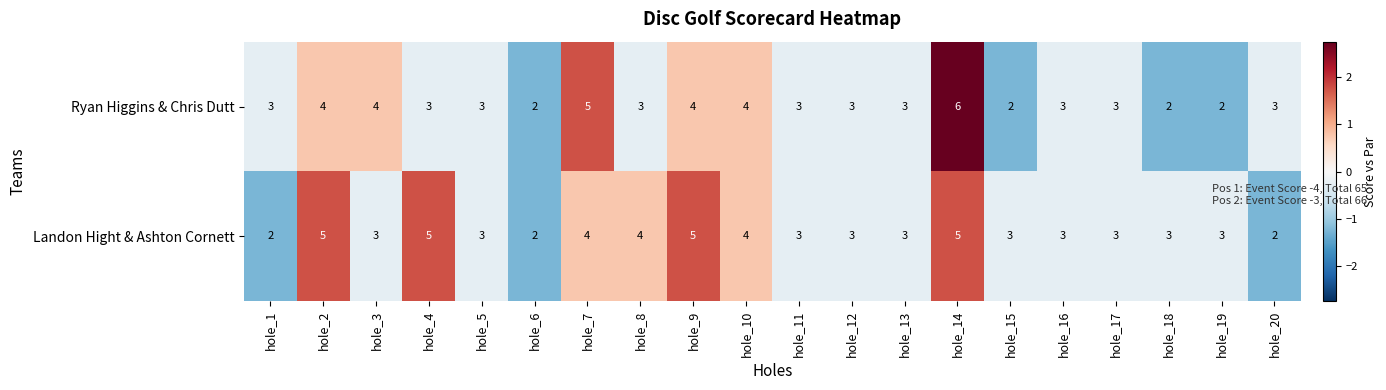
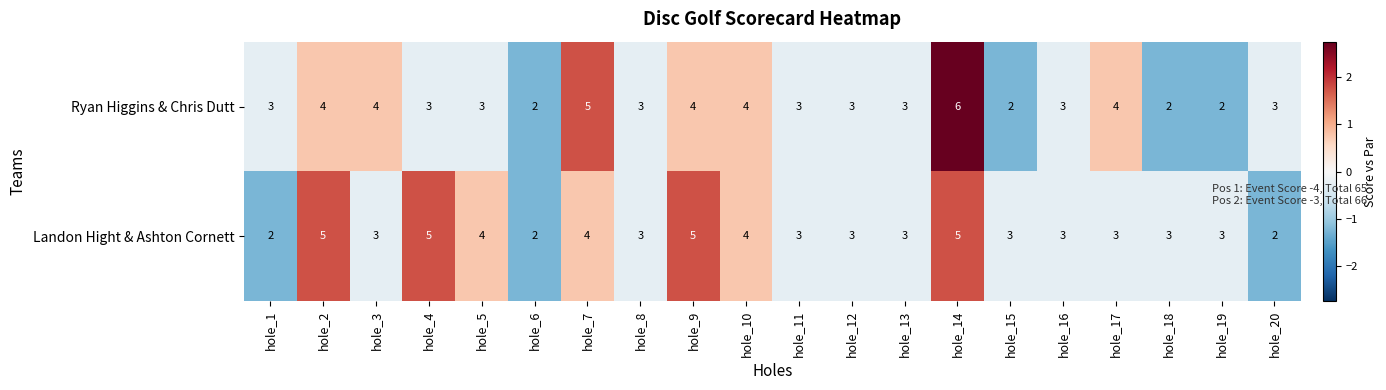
Ryan Higgins & Chris Dutt, hole_17: 3 -> 4
Landon Hight & Ashton Cornett, hole_5: 3 -> 4
Landon Hight & Ashton Cornett, hole_8: 4 -> 3
